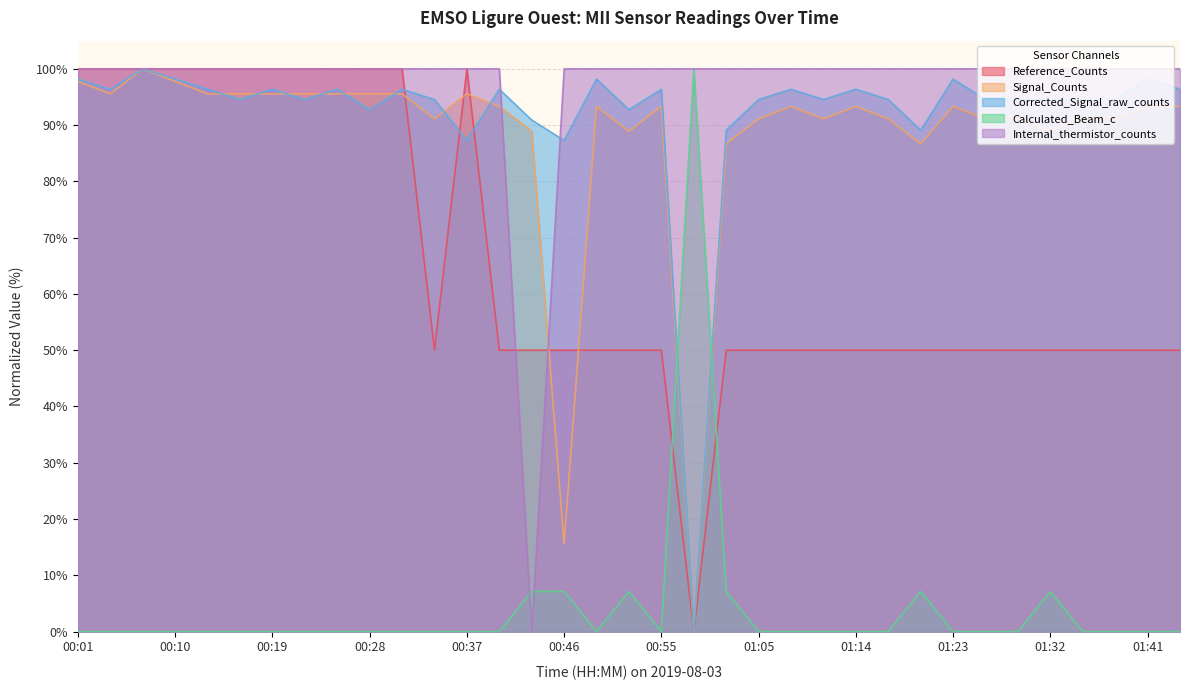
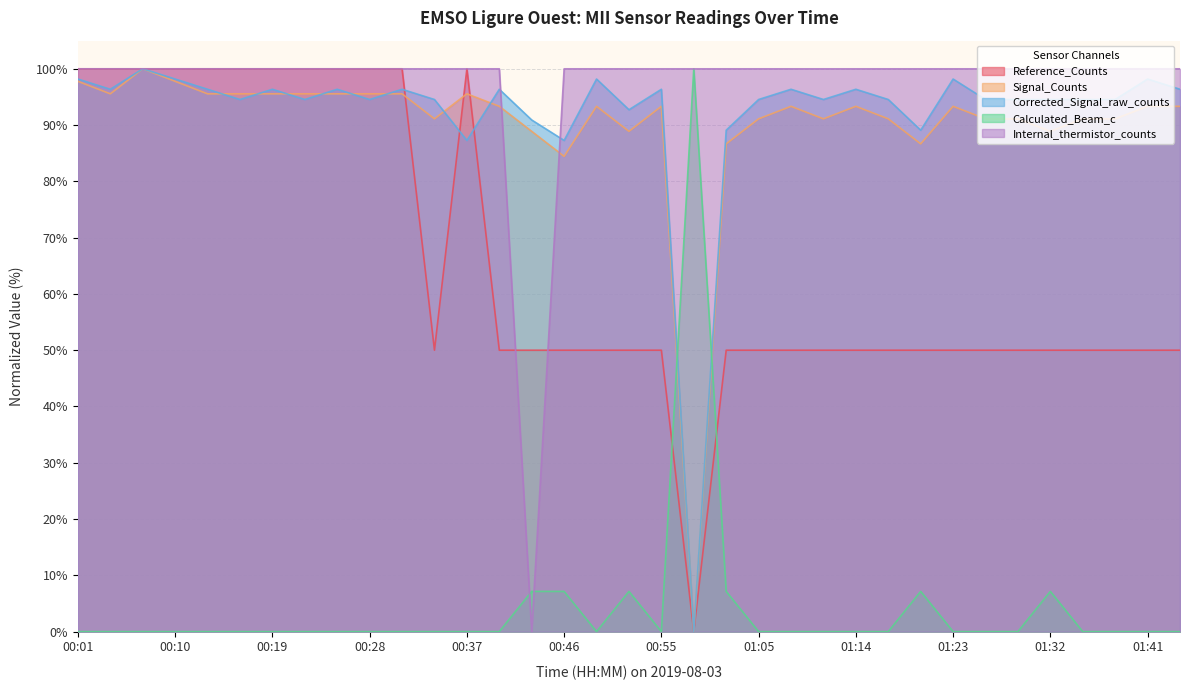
Corrected_Signal_raw_counts, 00:28: 93% -> 95%
Signal_Counts, 00:46: 16% -> 84%
